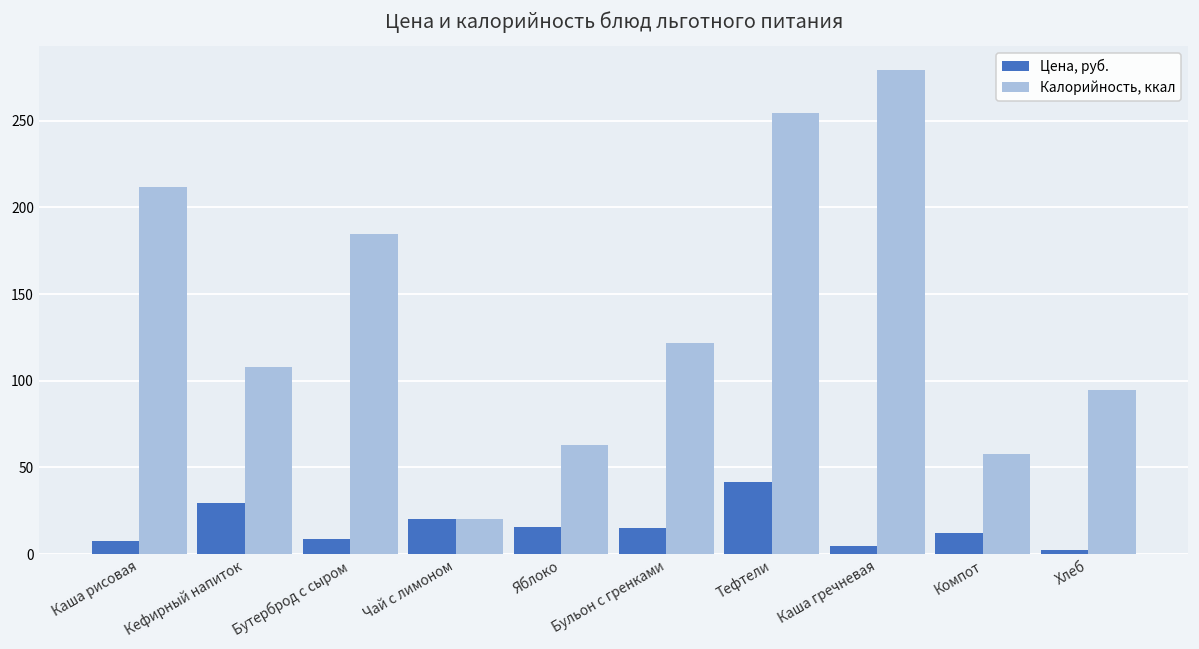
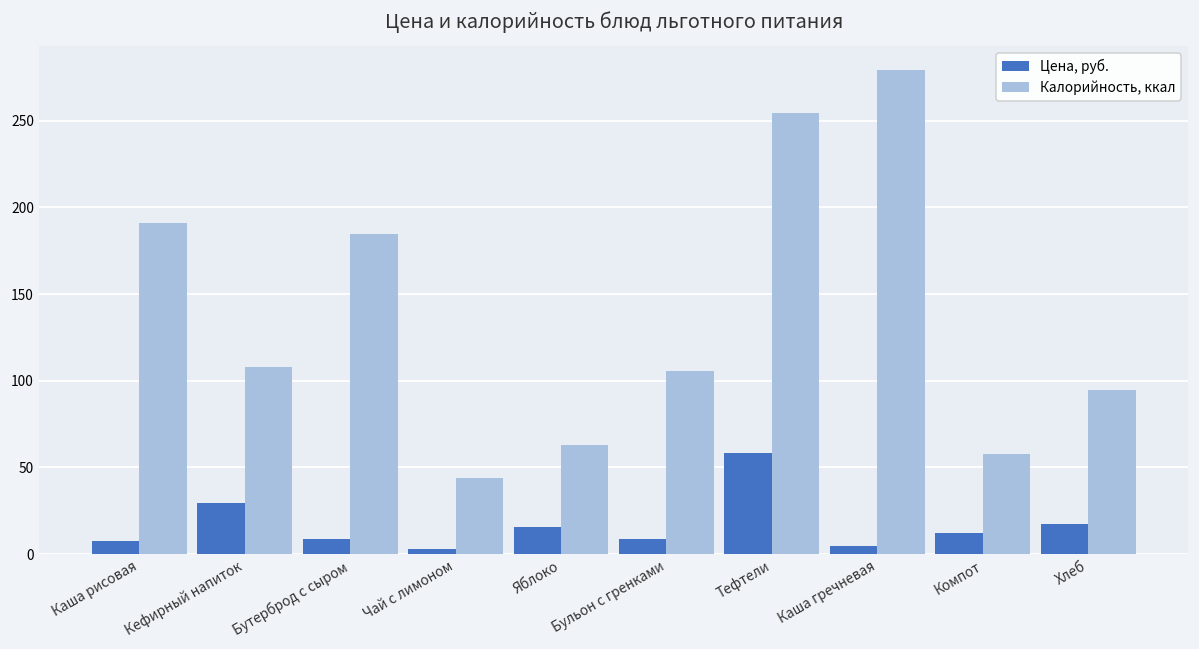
Калорийность, ккал, Каша рисовая: 212 -> 191
Цена, руб., Чай с лимоном: 20 -> 3
Калорийность, ккал, Чай с лимоном: 21 -> 44
Цена, руб., Бульон с гренками: 15 -> 9
Калорийность, ккал, Бульон с гренками: 122 -> 106
Цена, руб., Тефтели: 42 -> 58
Цена, руб., Хлеб: 3 -> 17
